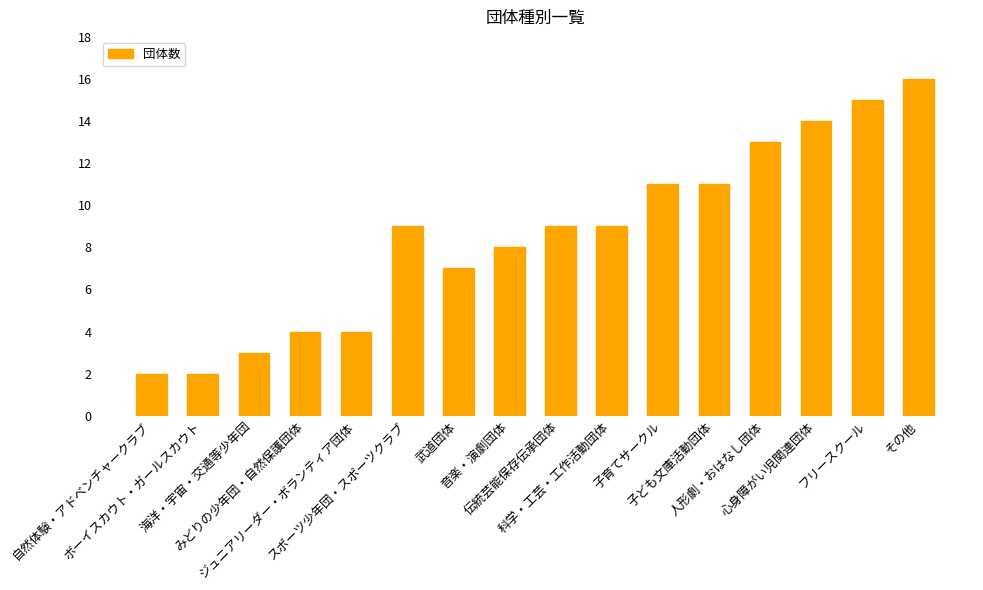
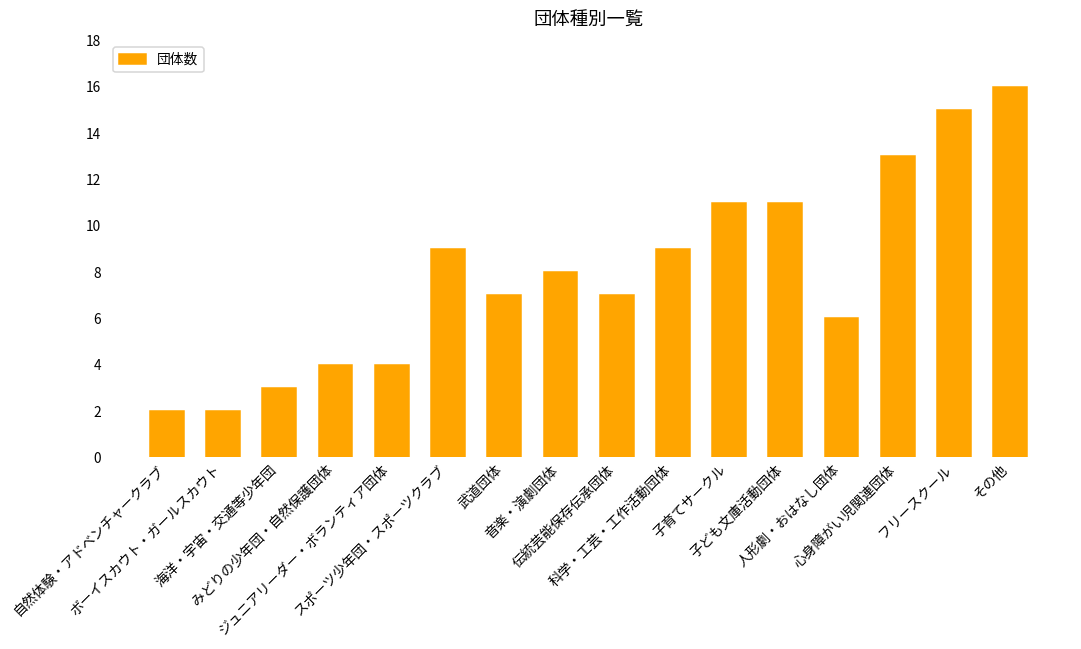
伝統芸能保存伝承団体: 9 -> 7
人形劇・おはなし団体: 13 -> 6
心身障がい児関連団体: 14 -> 13
